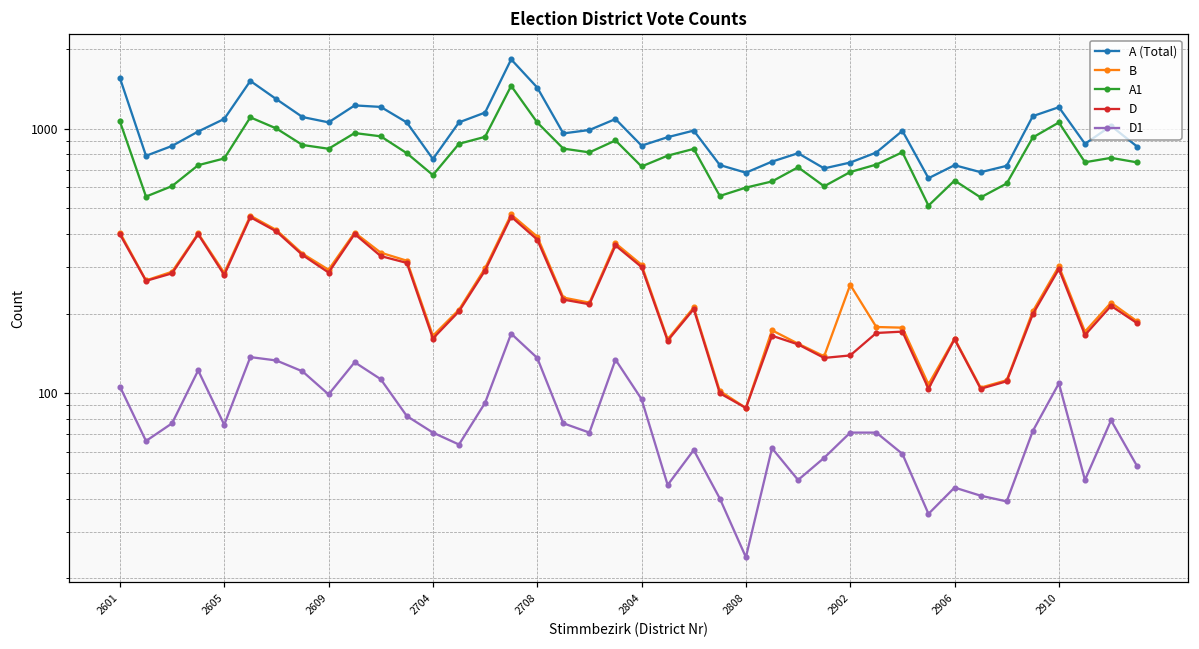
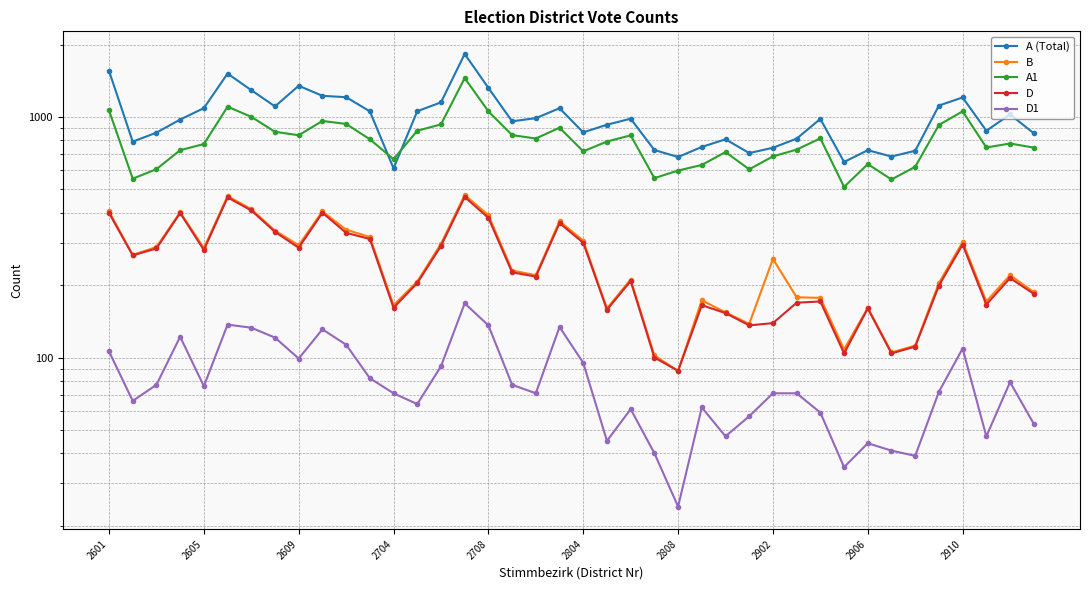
A (Total), 2609: 1100 -> 1300
A (Total), 2704: 770 -> 610
A (Total), 2708: 1400 -> 1300
